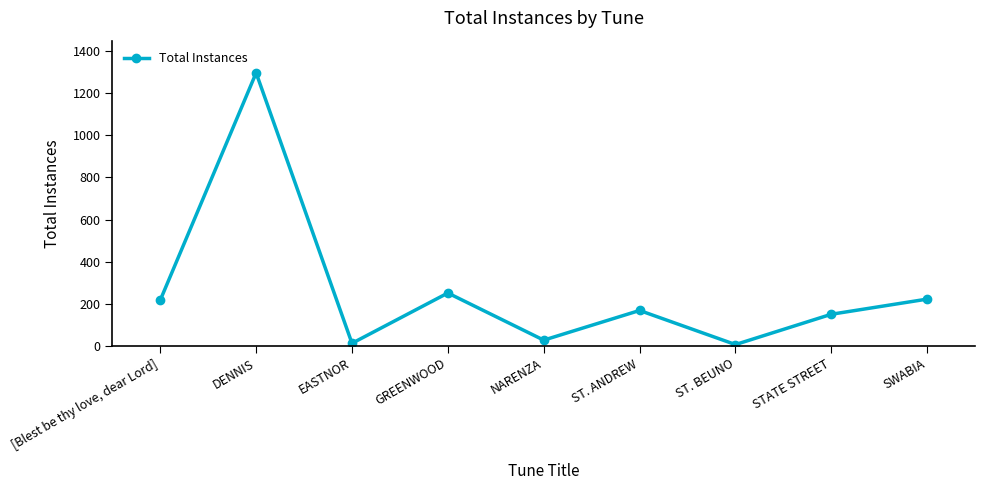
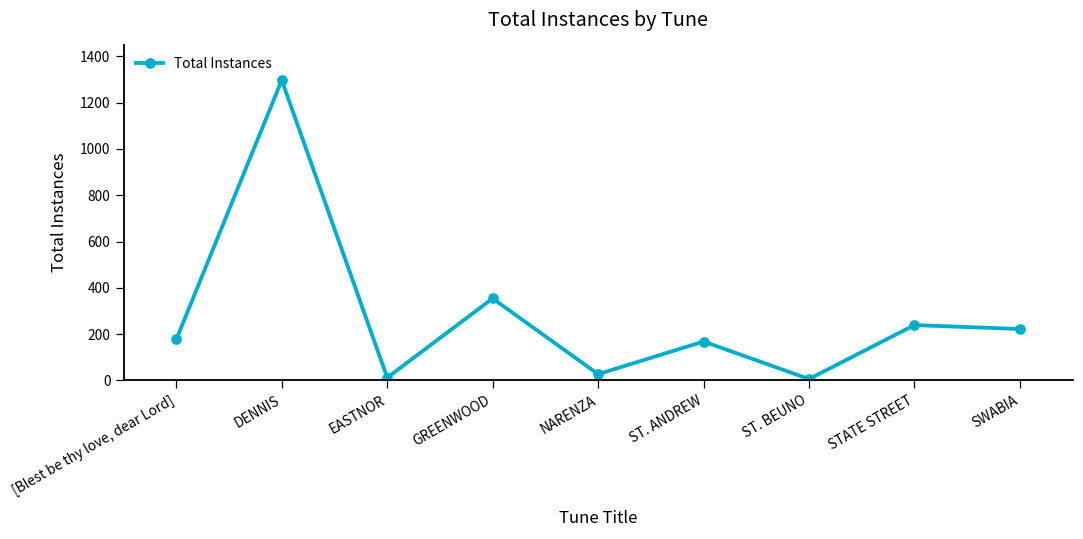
[Blest be thy love, dear Lord]: 220 -> 180
GREENWOOD: 250 -> 350
STATE STREET: 150 -> 240
